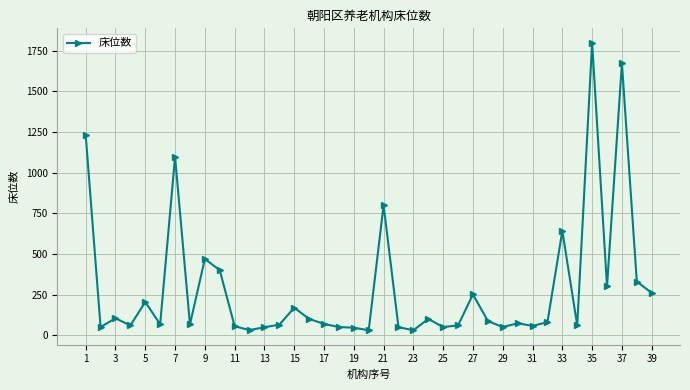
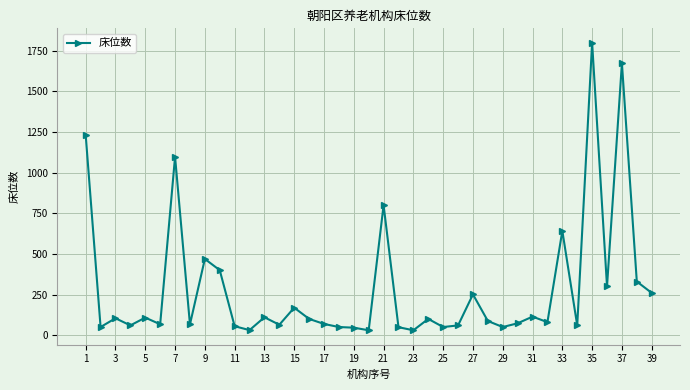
5: 200 -> 110
13: 50 -> 110
31: 60 -> 110
